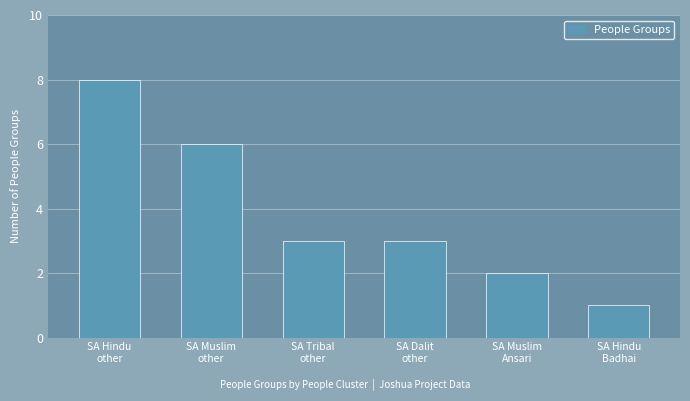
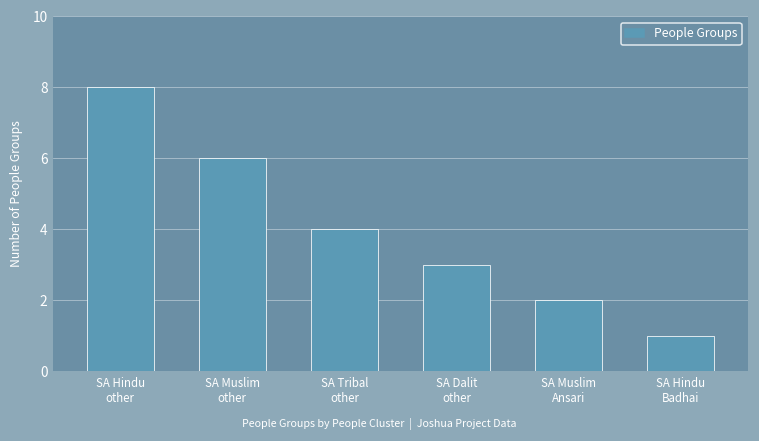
SA Tribal other: 3 -> 4
